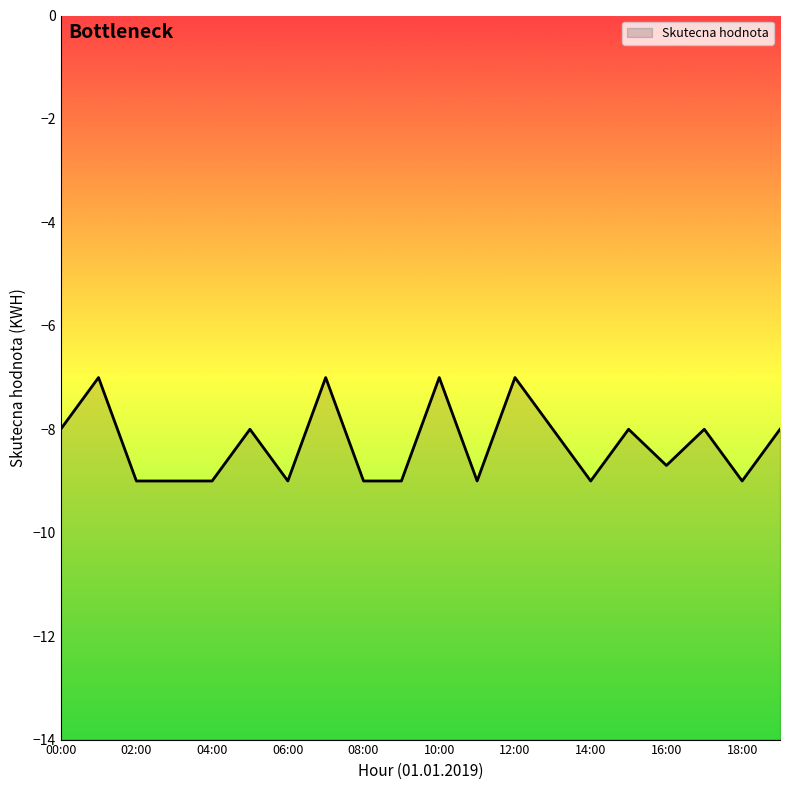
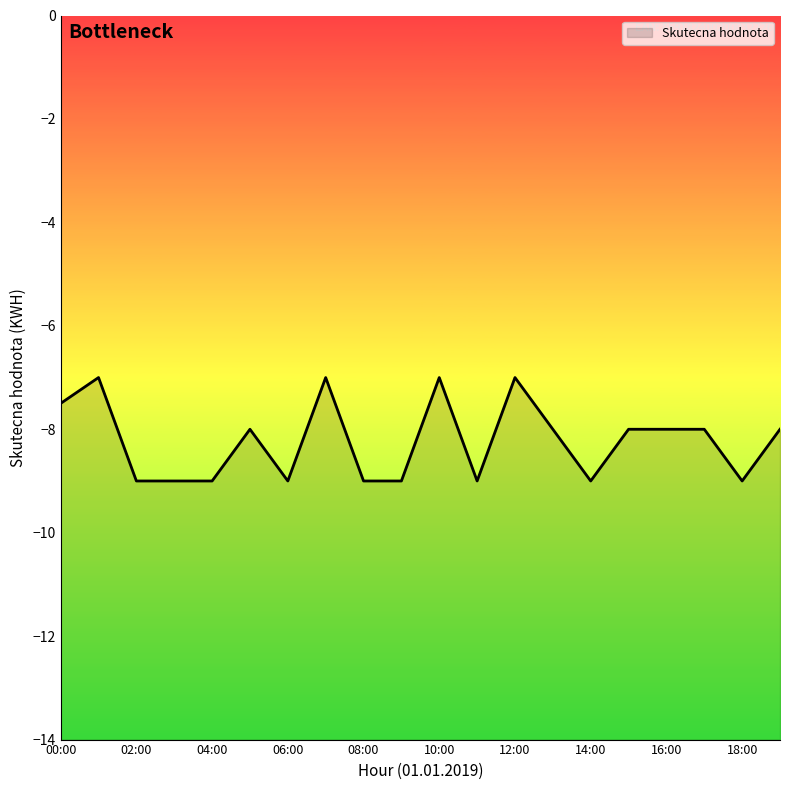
00:00: -8.0 -> -7.5
16:00: -8.7 -> -8.0
